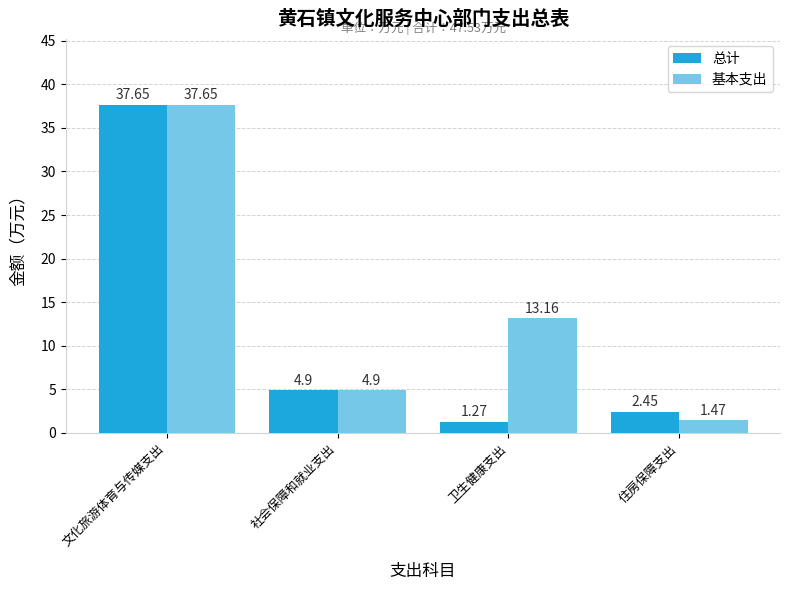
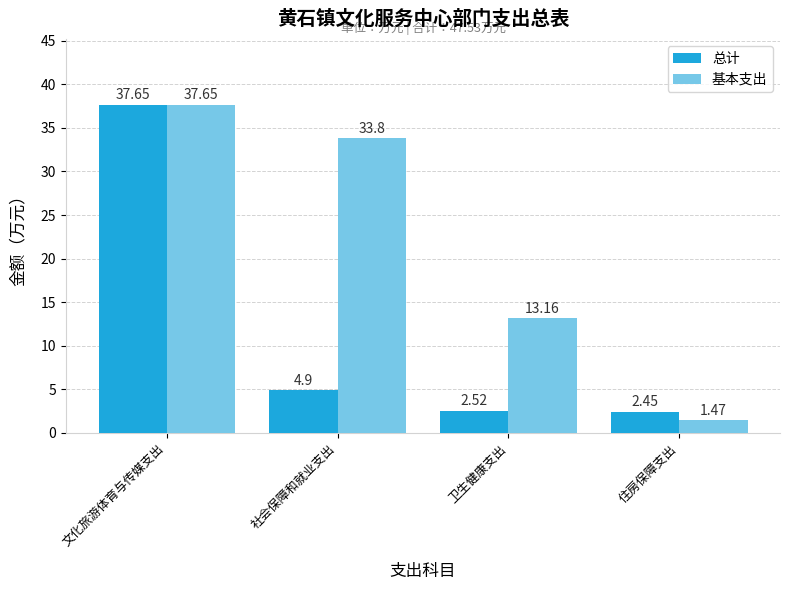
基本支出, 社会保障和就业支出: 4.9 -> 33.8
总计, 卫生健康支出: 1.27 -> 2.52
